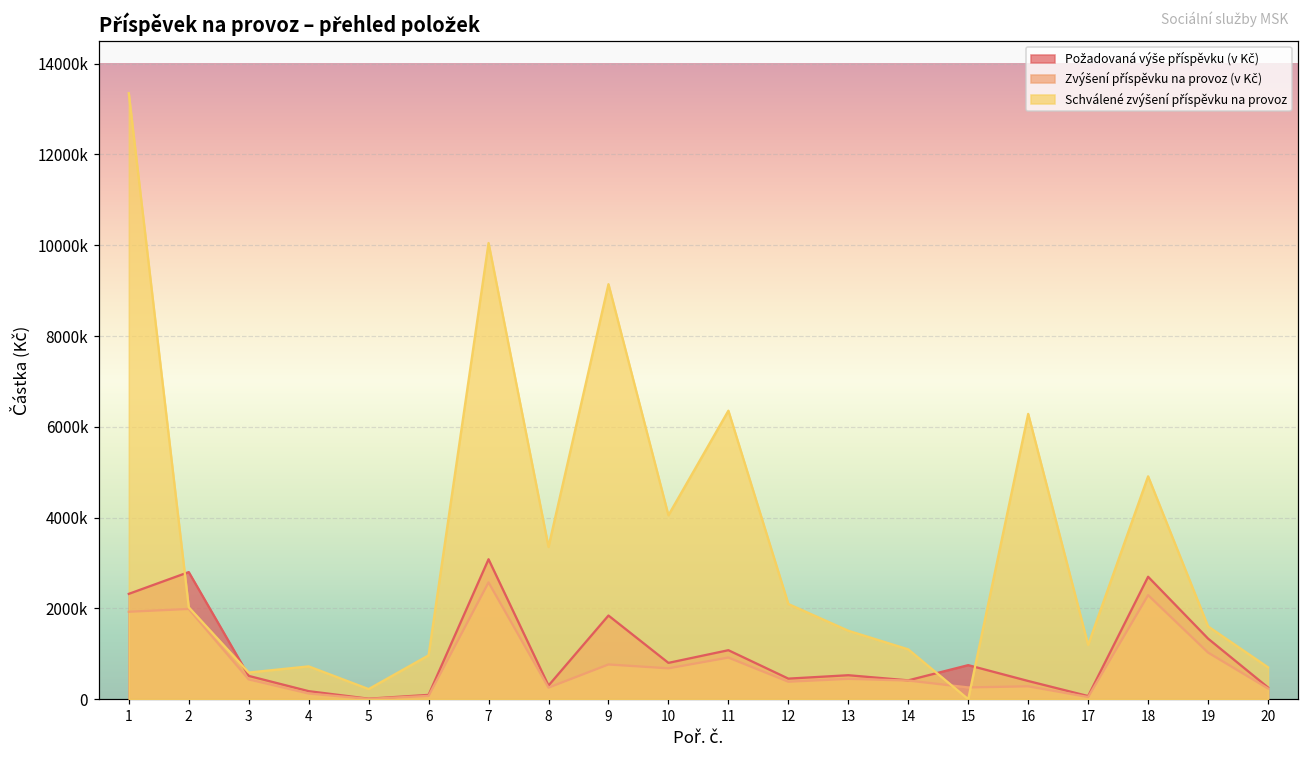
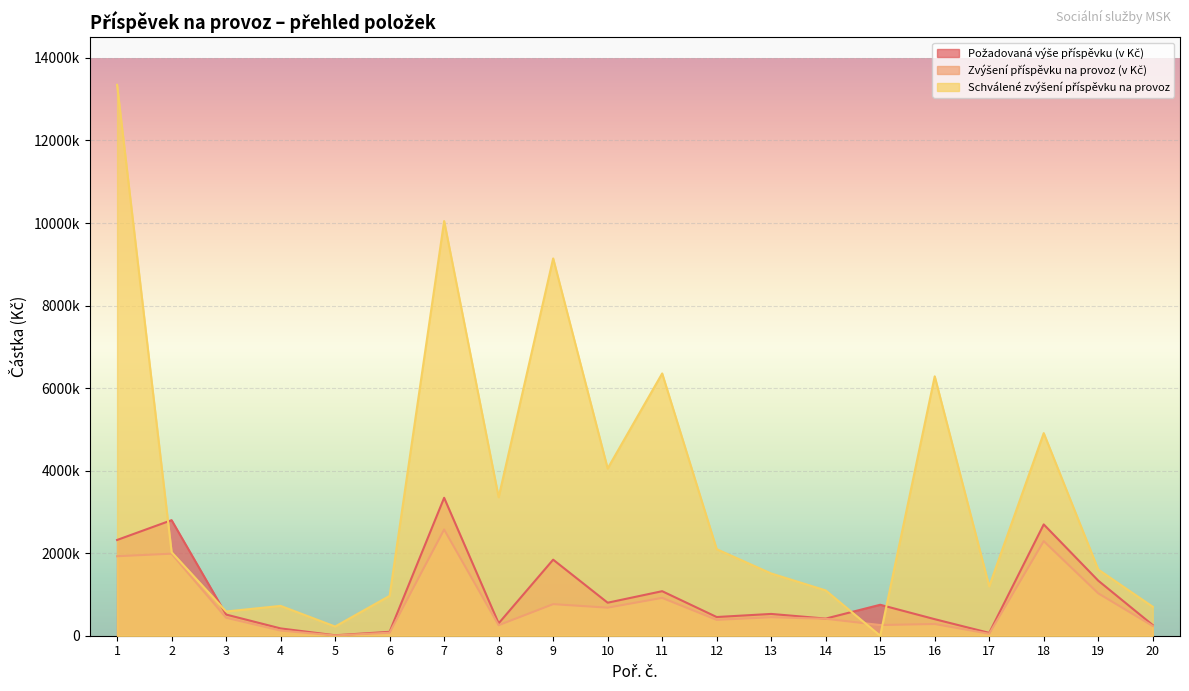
Požadovaná výše příspěvku (v Kč), 7: 3100000 -> 3300000
